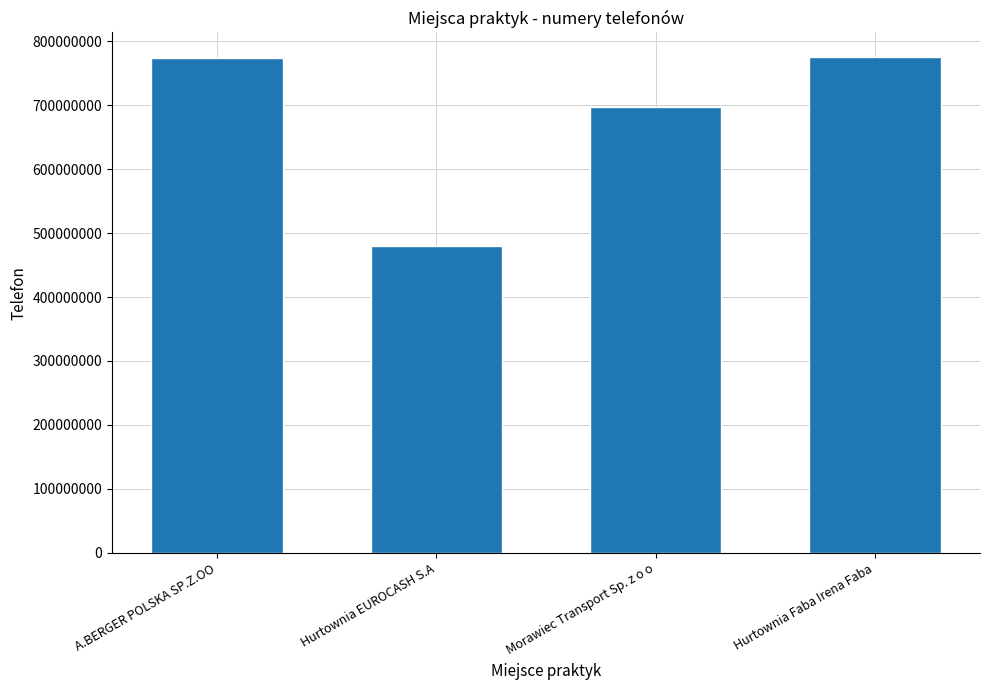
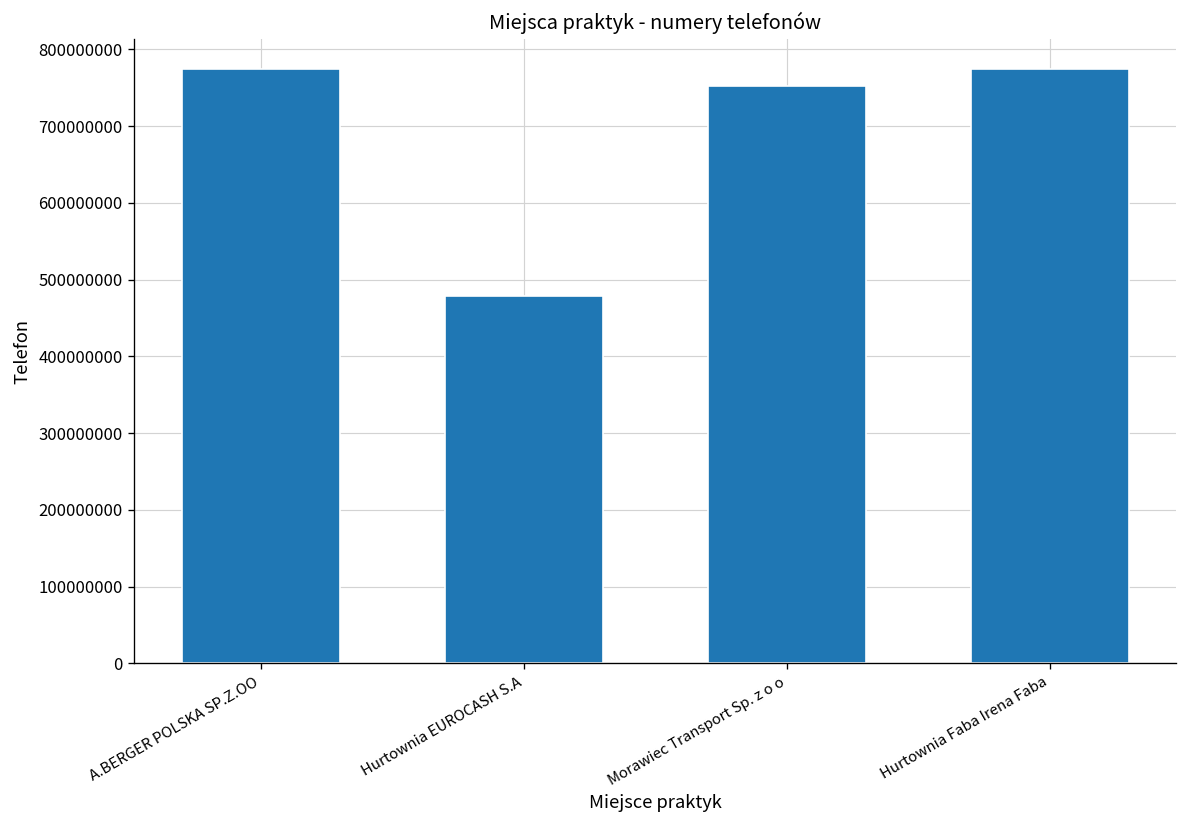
Morawiec Transport Sp. z o o: 700000000 -> 750000000
